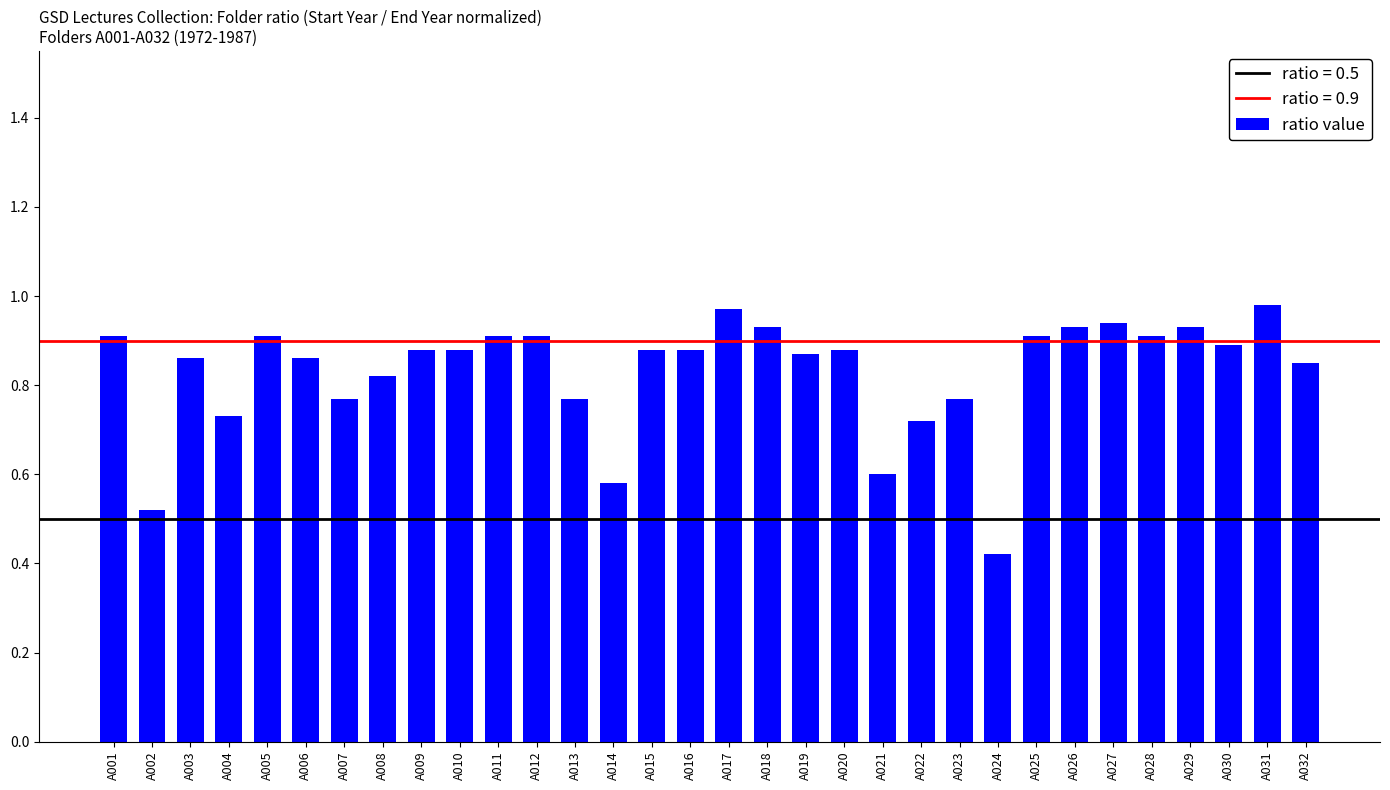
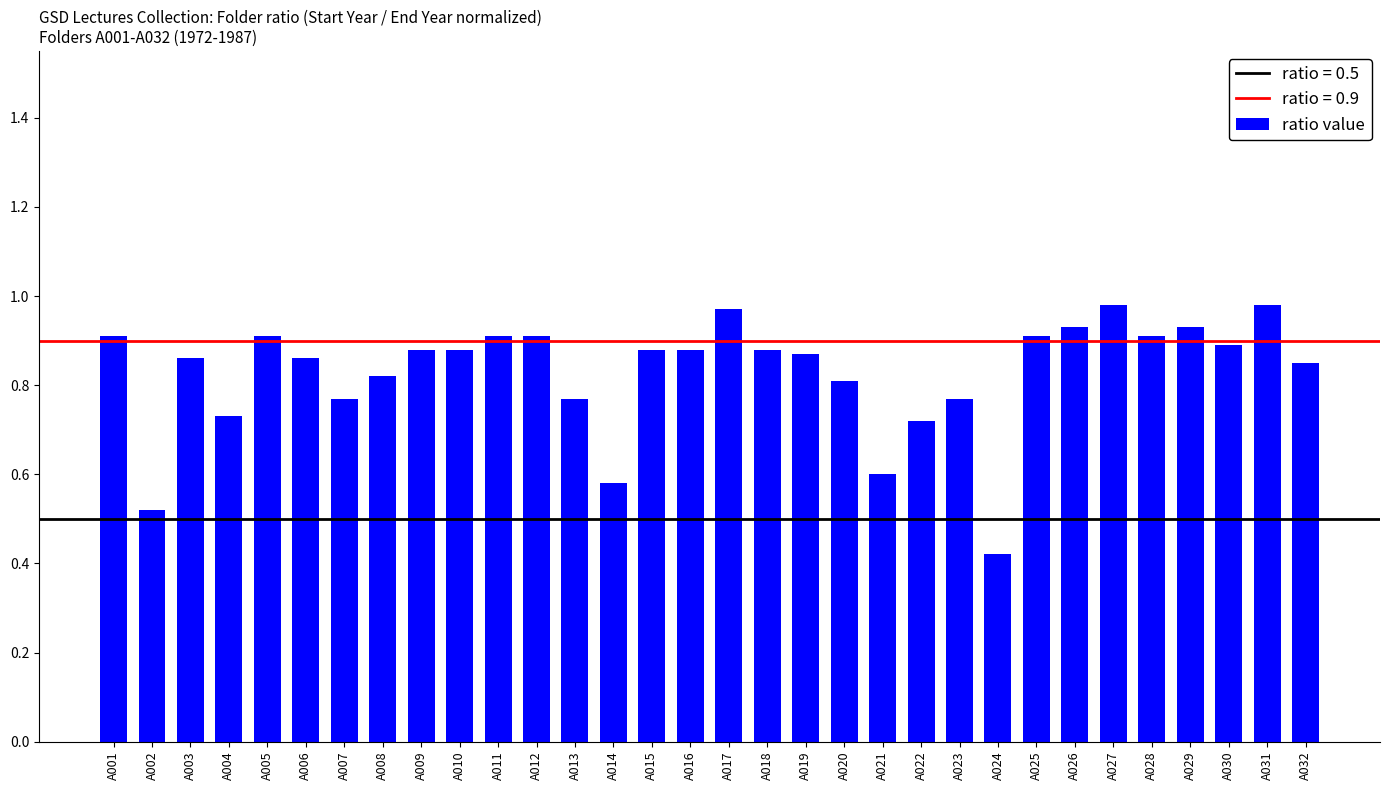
A018: 0.93 -> 0.88
A020: 0.88 -> 0.81
A027: 0.94 -> 0.98
